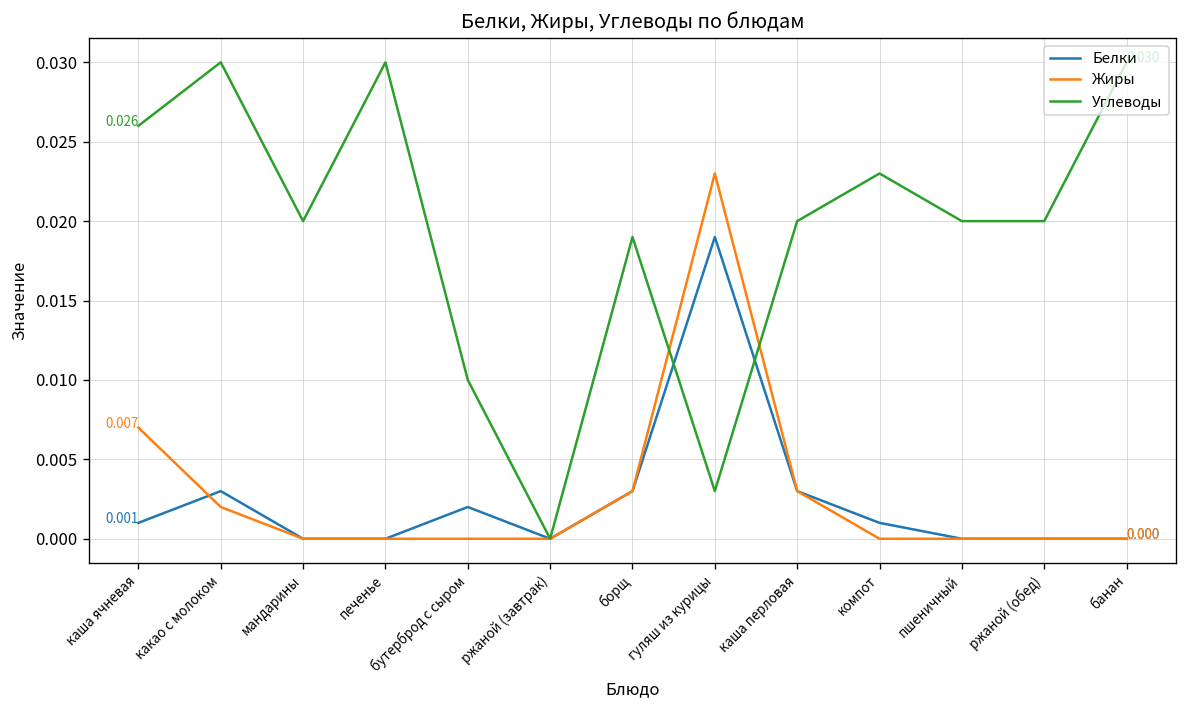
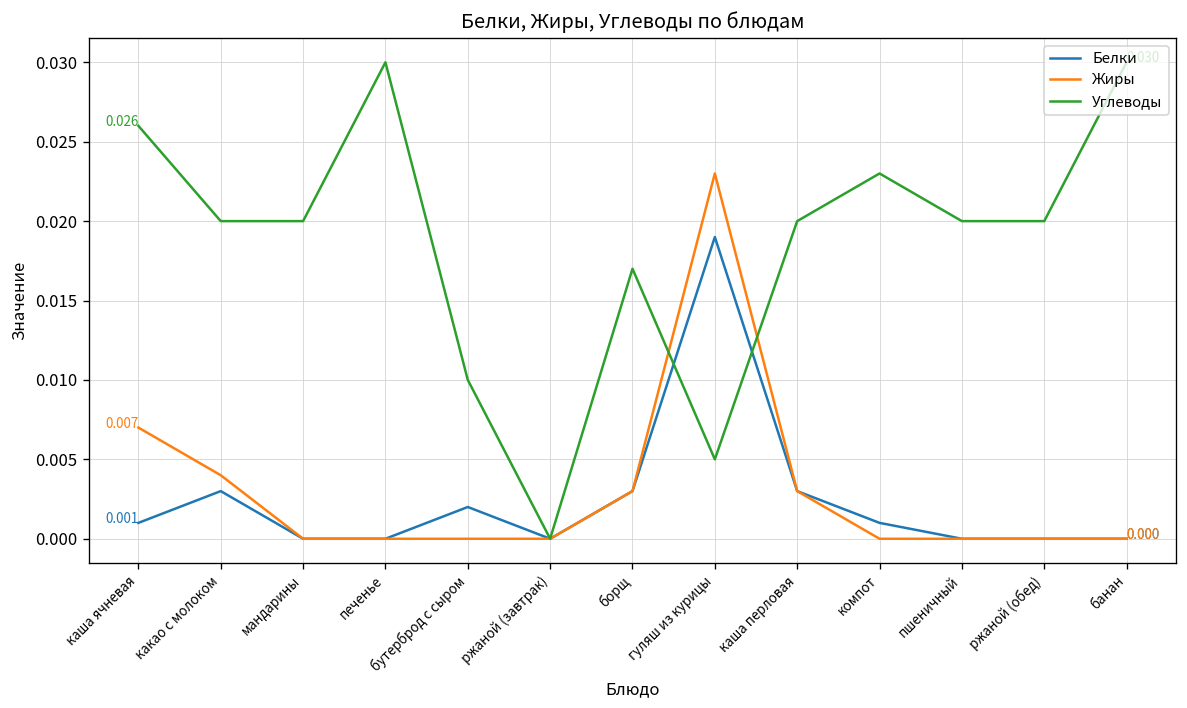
Жиры, какао с молоком: 0.002 -> 0.004
Углеводы, какао с молоком: 0.03 -> 0.02
Углеводы, борщ: 0.019 -> 0.017
Углеводы, гуляш из курицы: 0.003 -> 0.005
